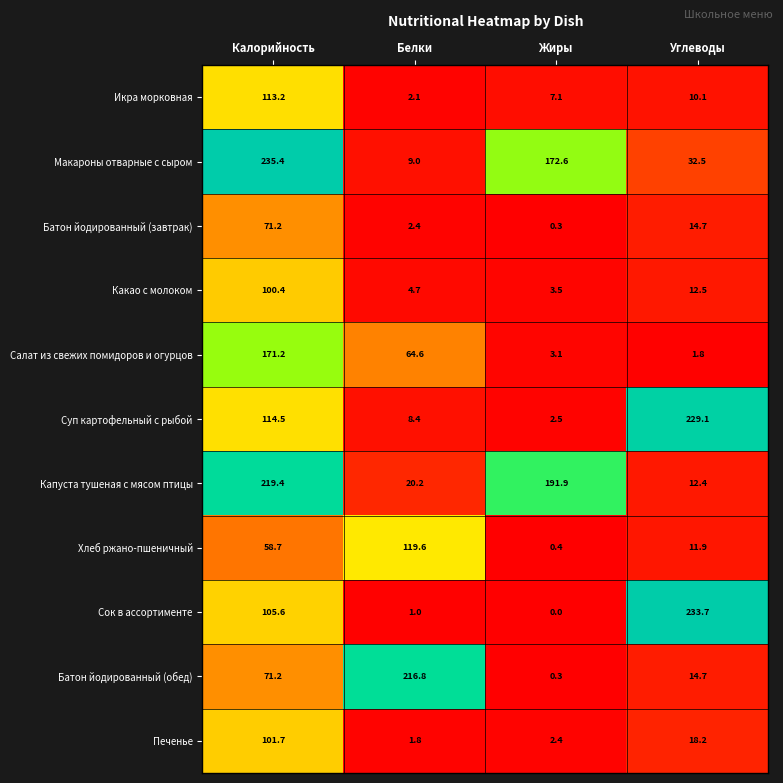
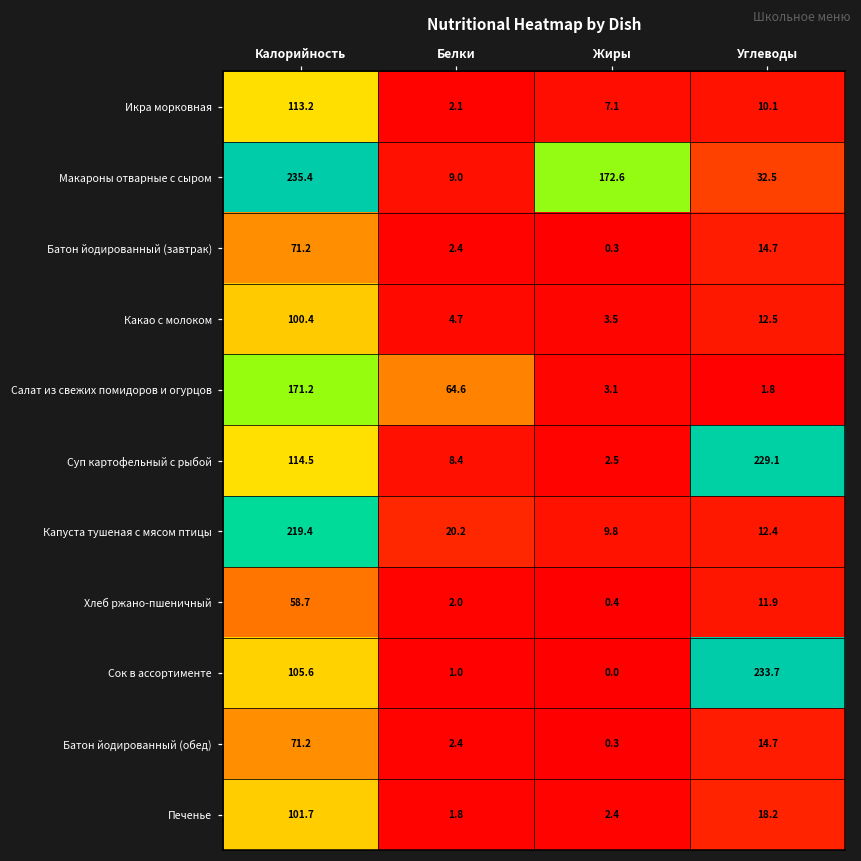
Капуста тушеная с мясом птицы, Жиры: 191.9 -> 9.8
Хлеб ржано-пшеничный, Белки: 119.6 -> 2.0
Батон йодированный (обед), Белки: 216.8 -> 2.4
